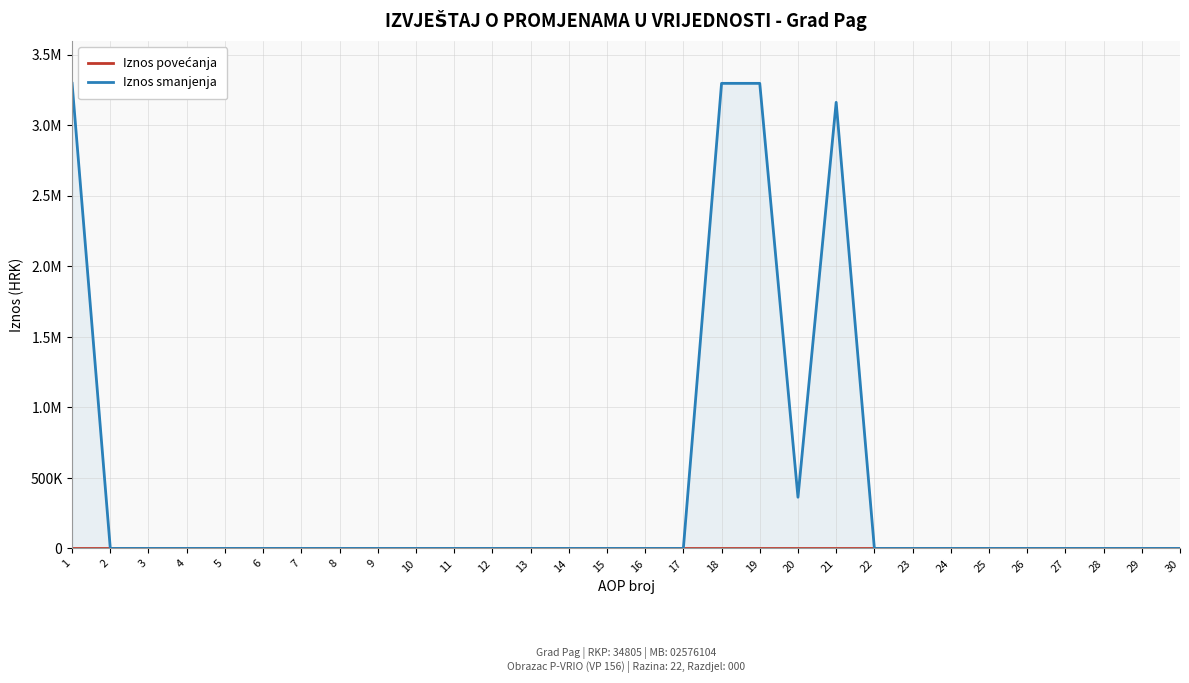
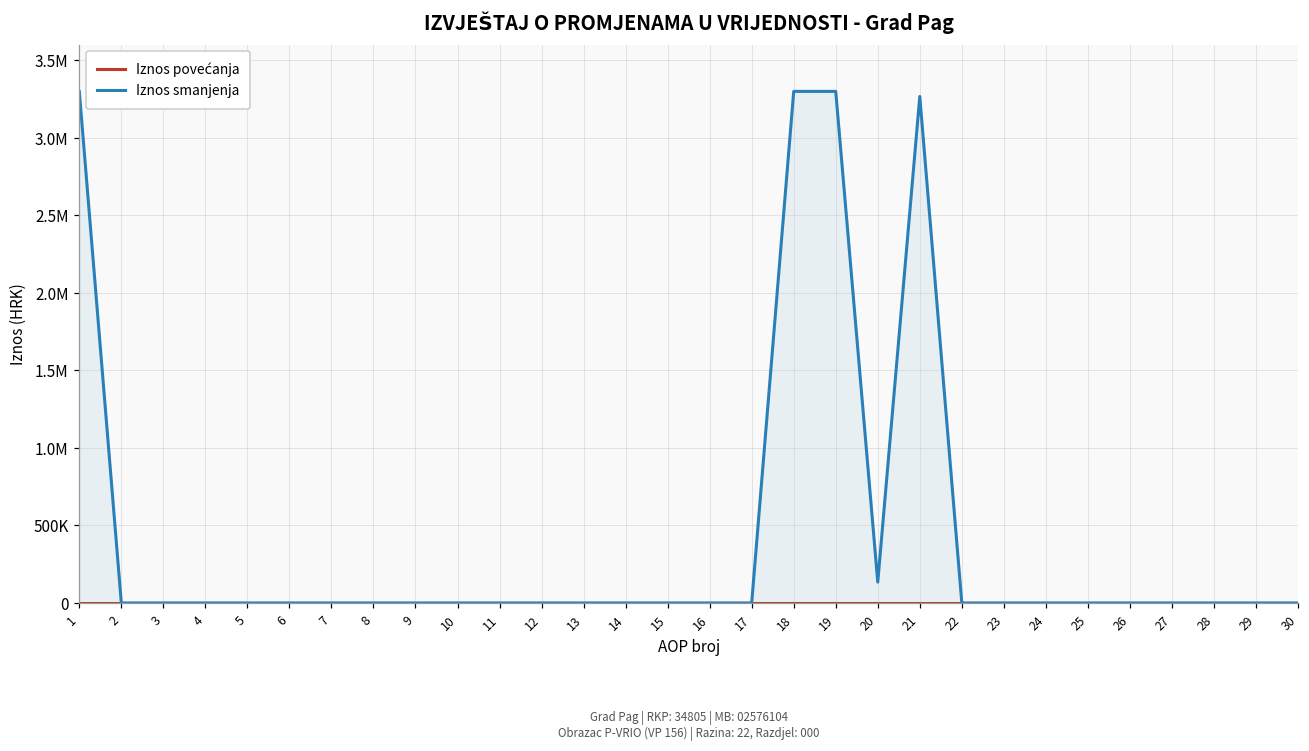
Iznos smanjenja, 20: 360000 -> 130000
Iznos smanjenja, 21: 3160000 -> 3270000
